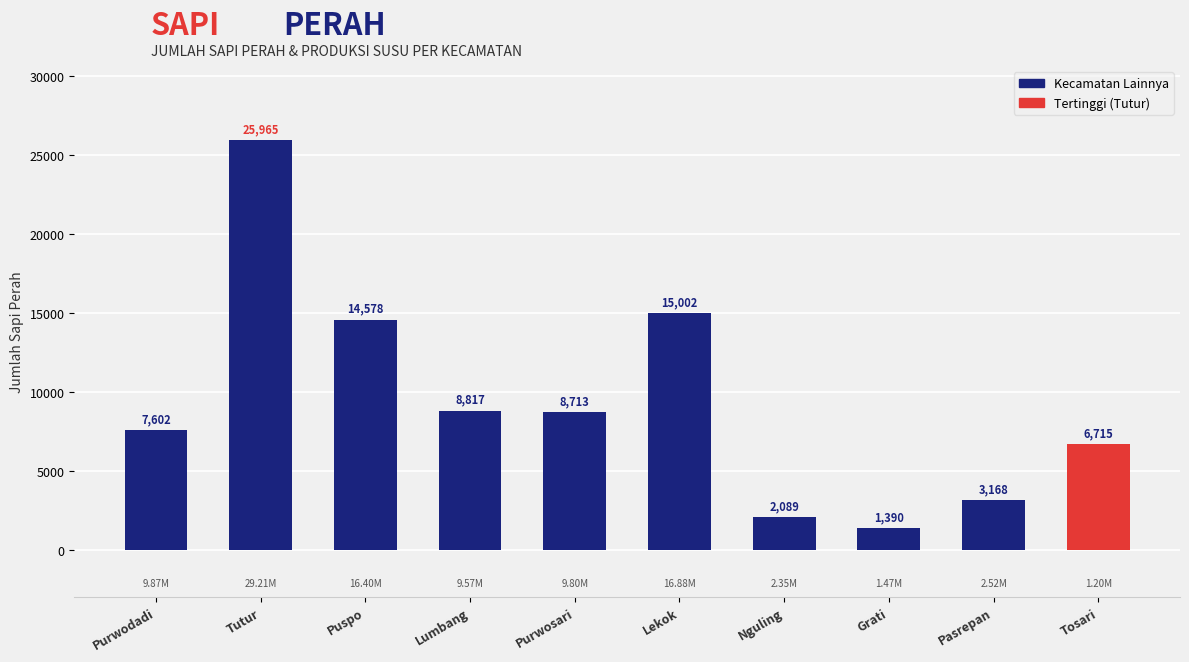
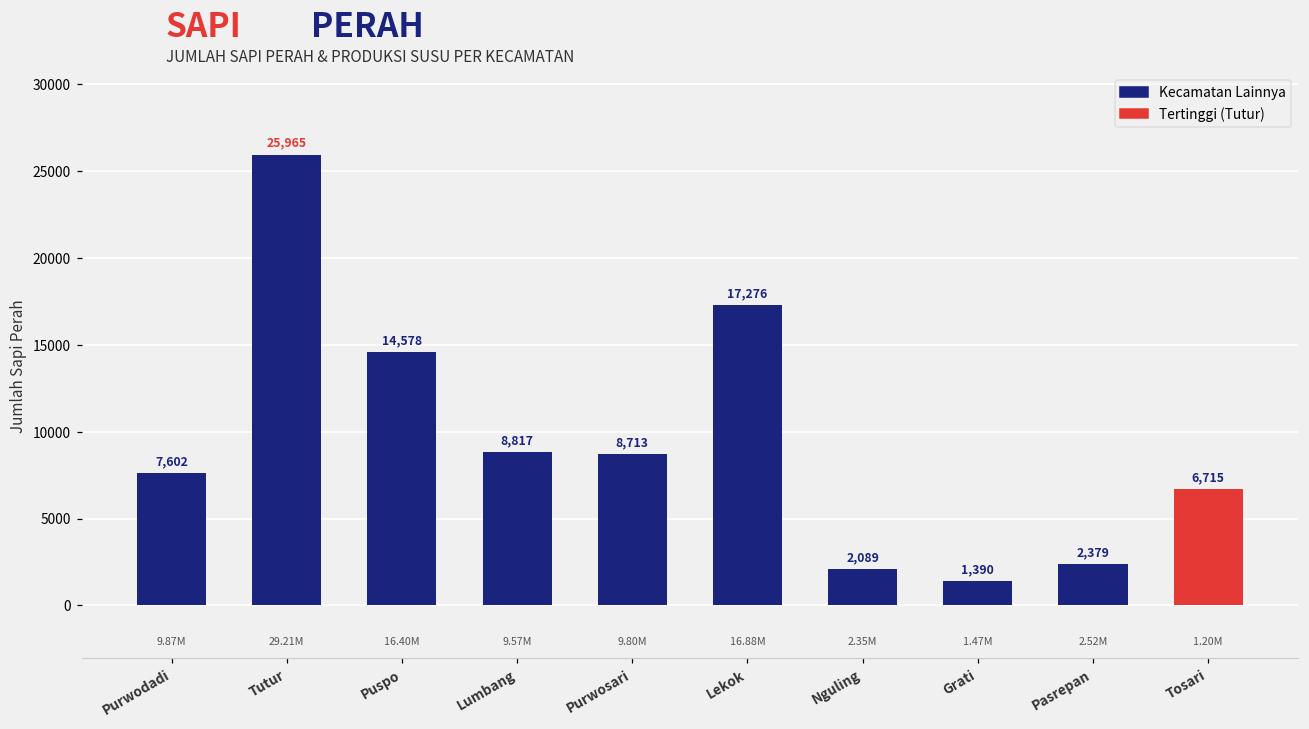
Lekok: 15,002 -> 17,276
Pasrepan: 3,168 -> 2,379
